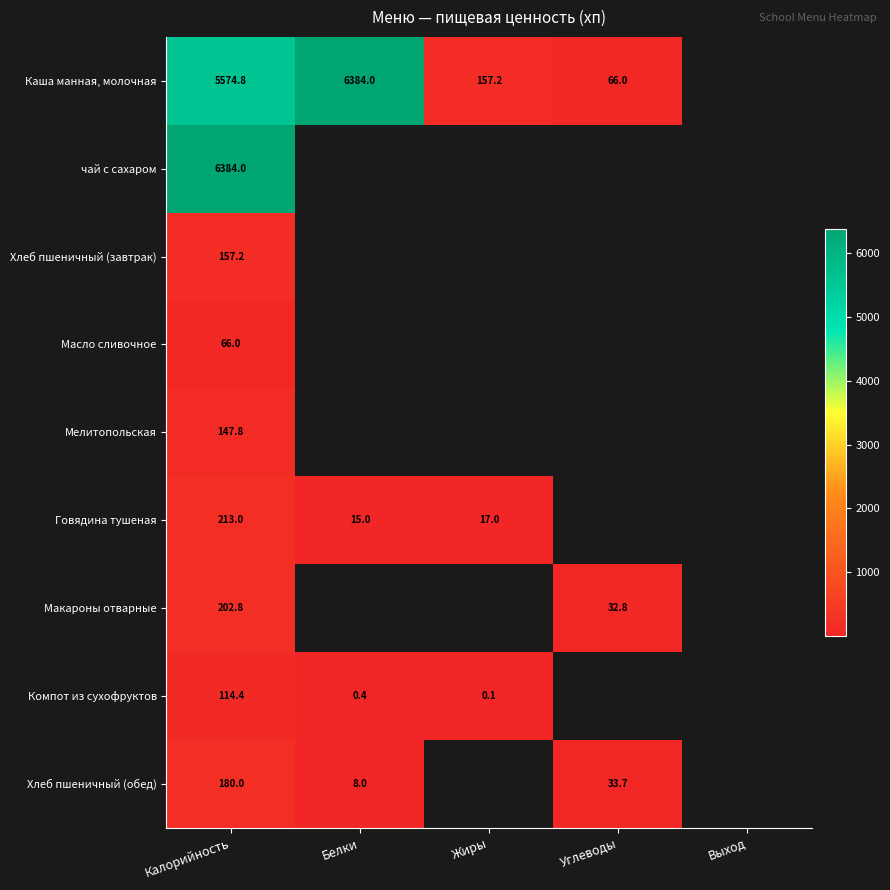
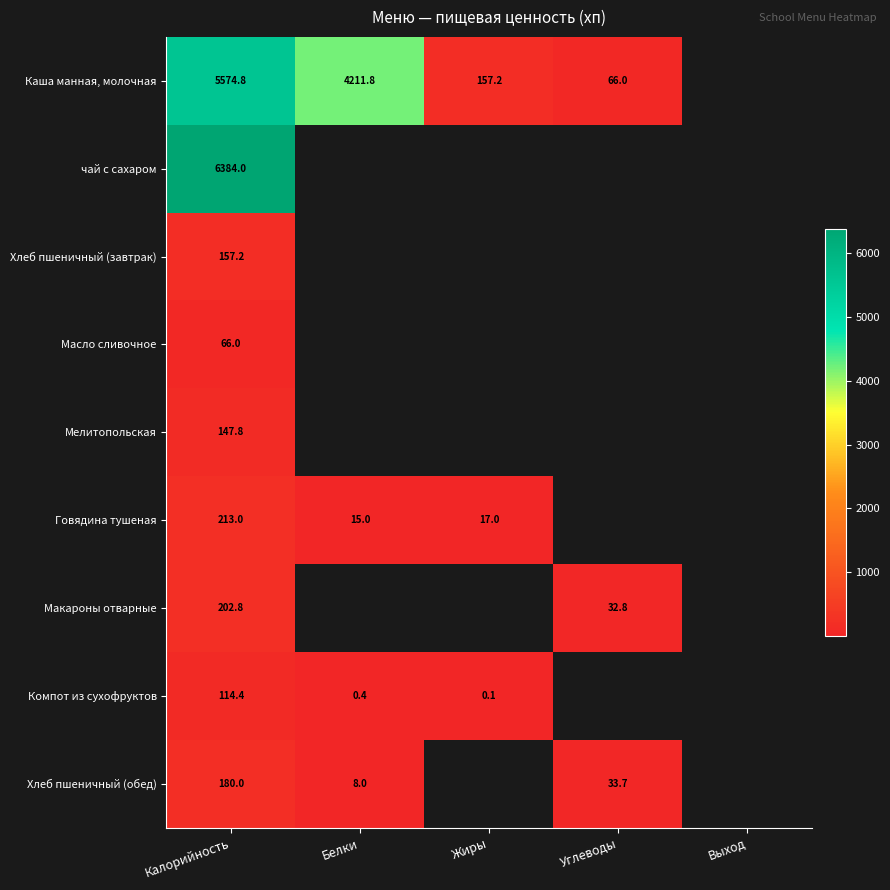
Каша манная, молочная, Белки: 6384.0 -> 4211.8
